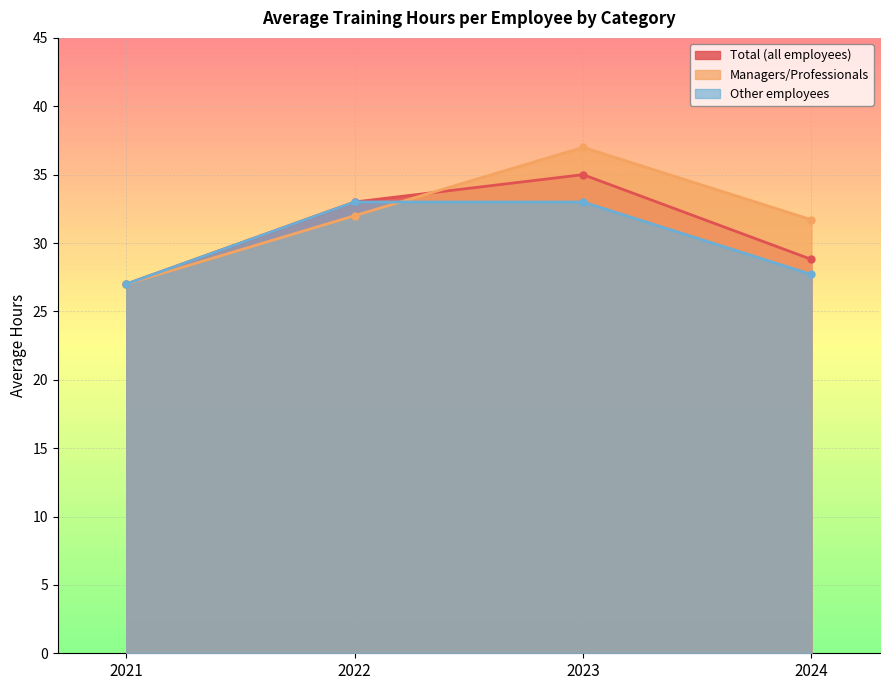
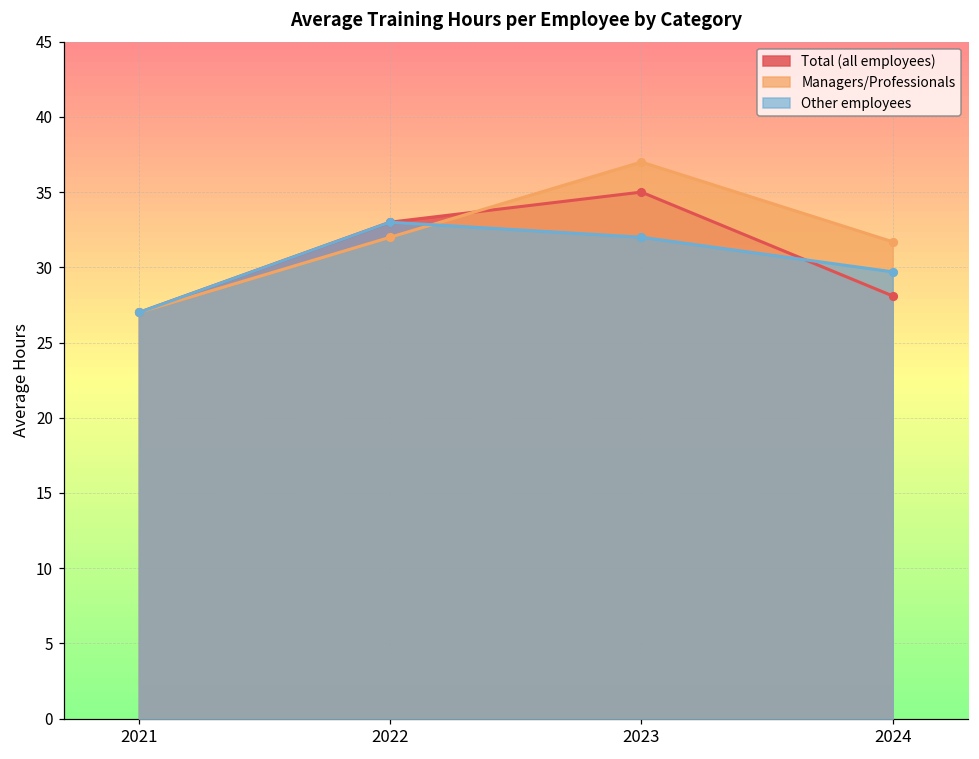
Other employees, 2023: 33 -> 32
Total (all employees), 2024: 28.8 -> 28.1
Other employees, 2024: 27.7 -> 29.7
